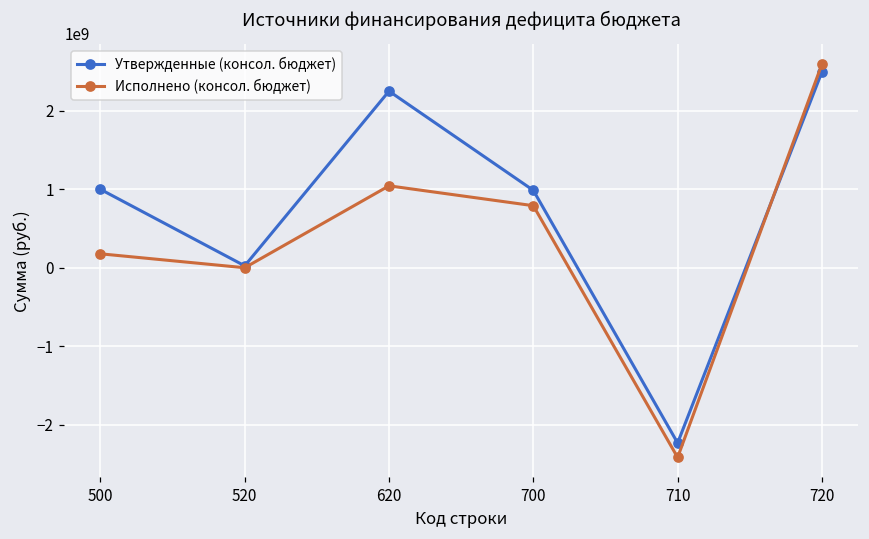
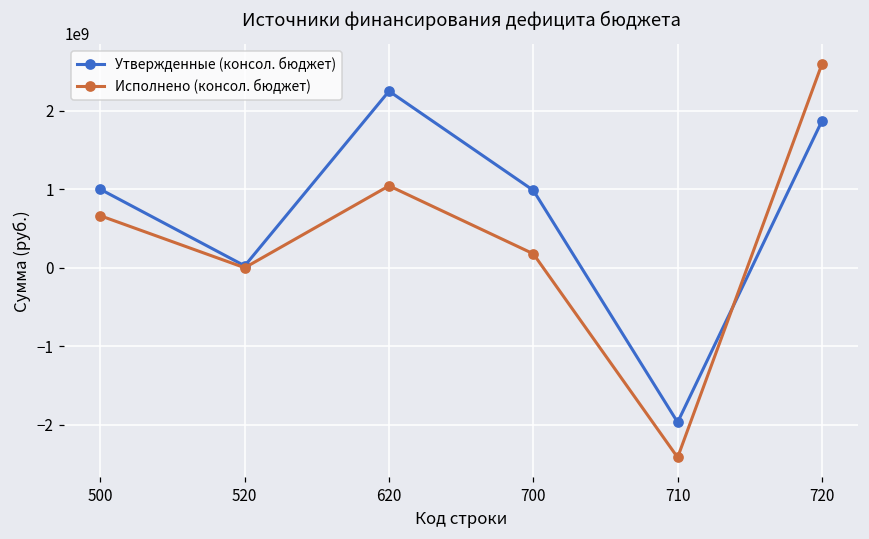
Исполнено (консол. бюджет), 500: 200000000 -> 700000000
Исполнено (консол. бюджет), 700: 800000000 -> 200000000
Утвержденные (консол. бюджет), 710: -2200000000 -> -2000000000
Утвержденные (консол. бюджет), 720: 2500000000 -> 1900000000
